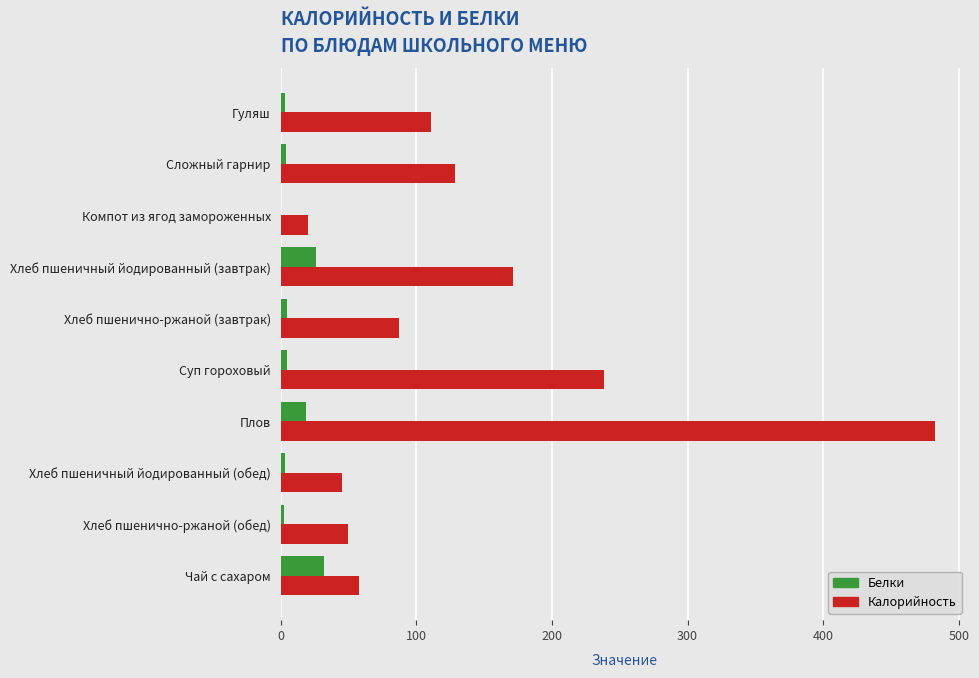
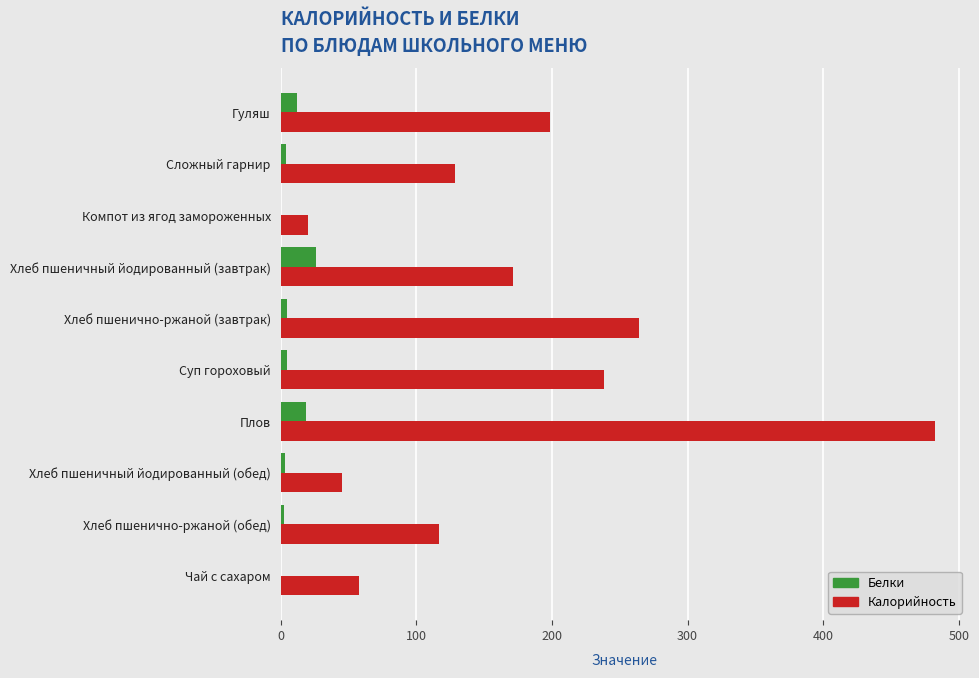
Белки, Гуляш: 3 -> 12
Калорийность, Гуляш: 111 -> 199
Калорийность, Хлеб пшенично-ржаной (завтрак): 88 -> 264
Калорийность, Хлеб пшенично-ржаной (обед): 50 -> 117
Белки, Чай с сахаром: 32 -> 0
